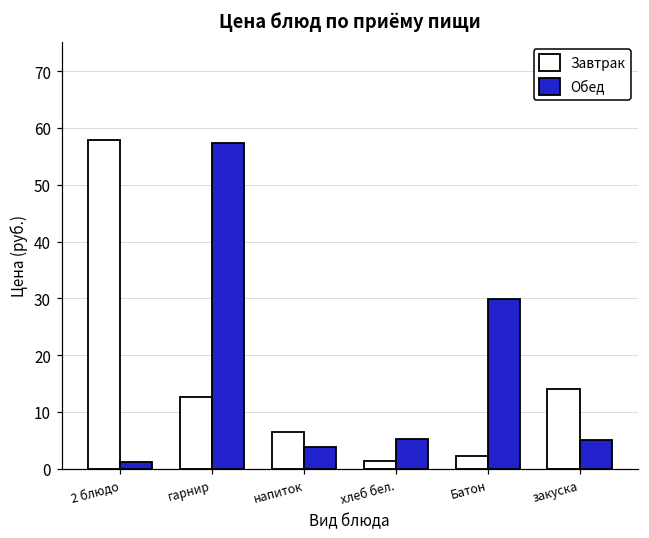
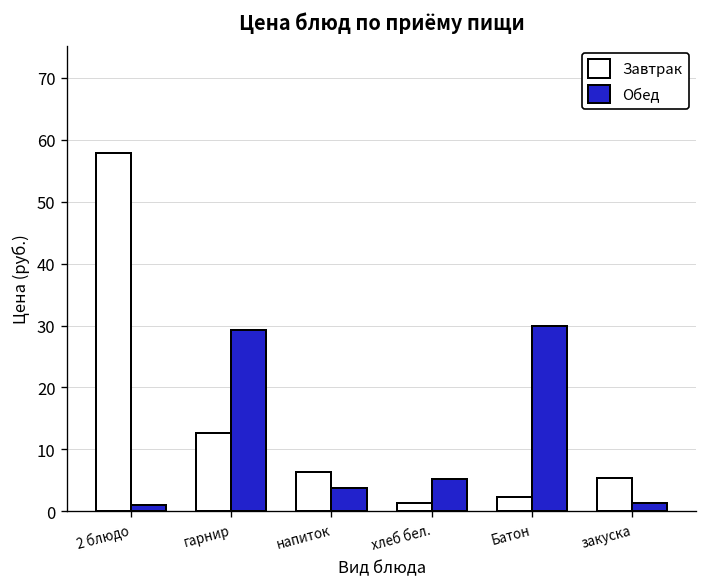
Обед, гарнир: 57 -> 29
Завтрак, закуска: 14 -> 5
Обед, закуска: 5 -> 1
